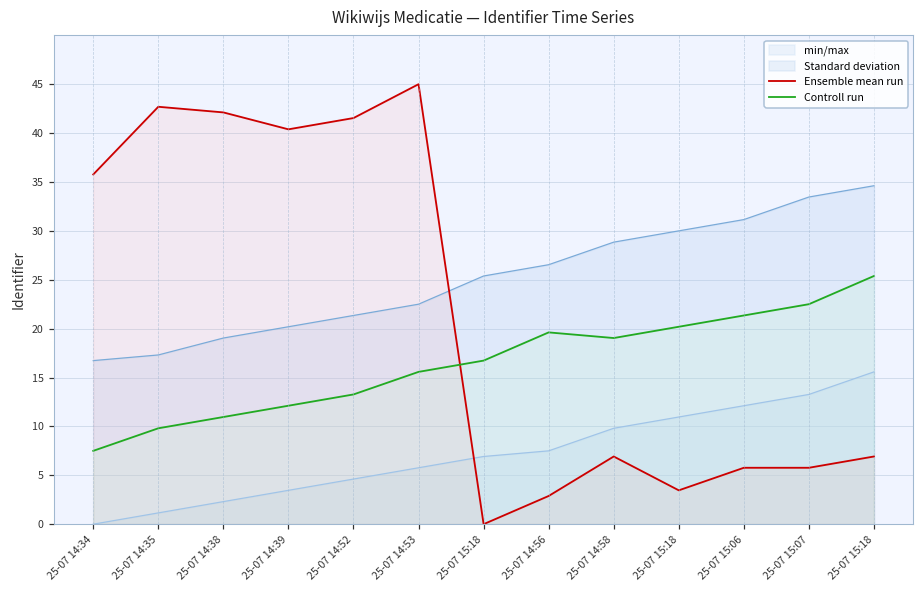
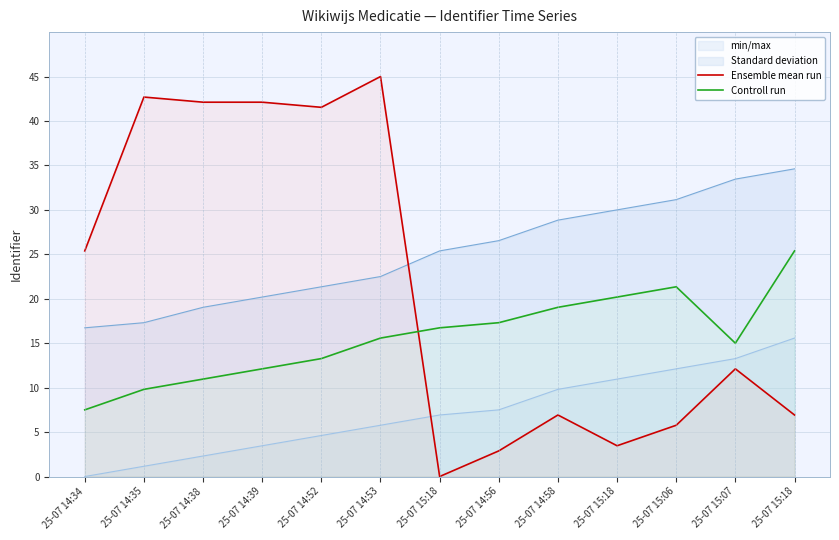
Ensemble mean run, 25-07 14:34: 36 -> 25
Ensemble mean run, 25-07 14:39: 40 -> 42
Controll run, 25-07 14:56: 20 -> 17
Ensemble mean run, 25-07 15:07: 6 -> 12
Controll run, 25-07 15:07: 23 -> 15
